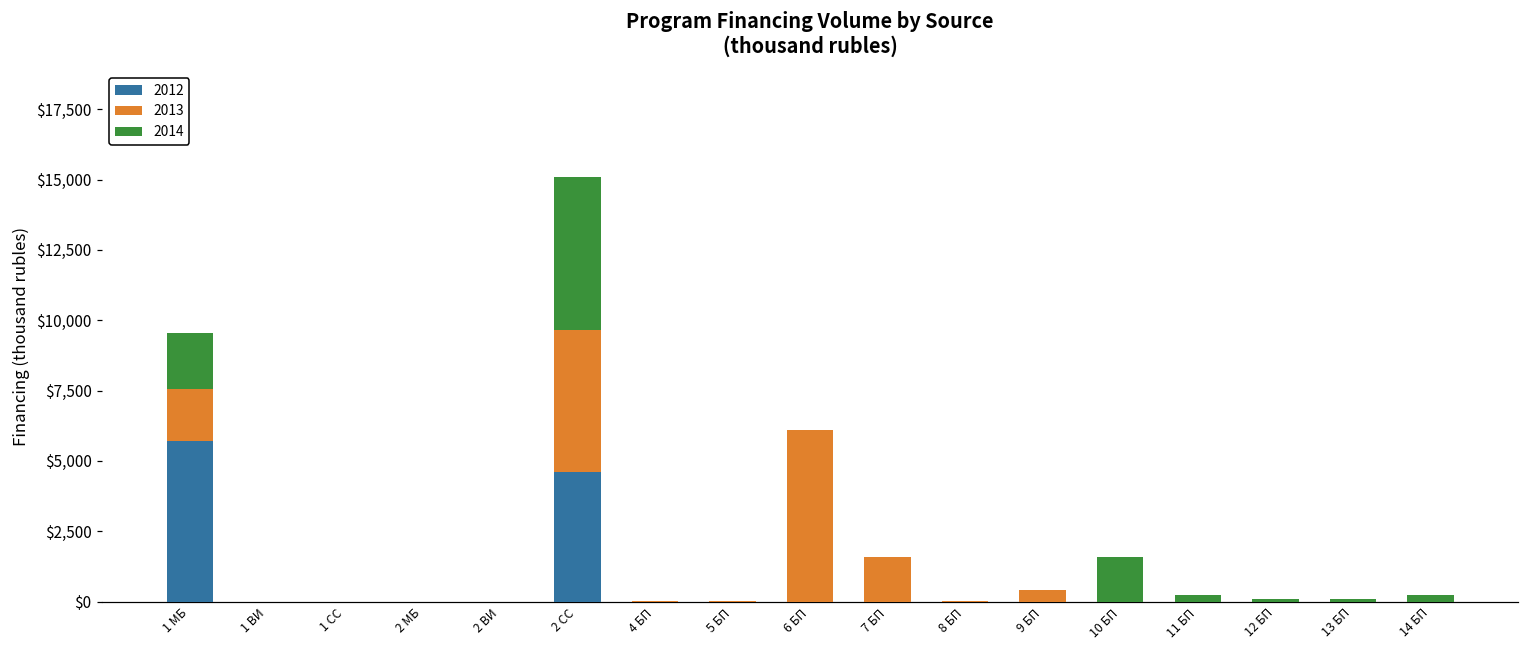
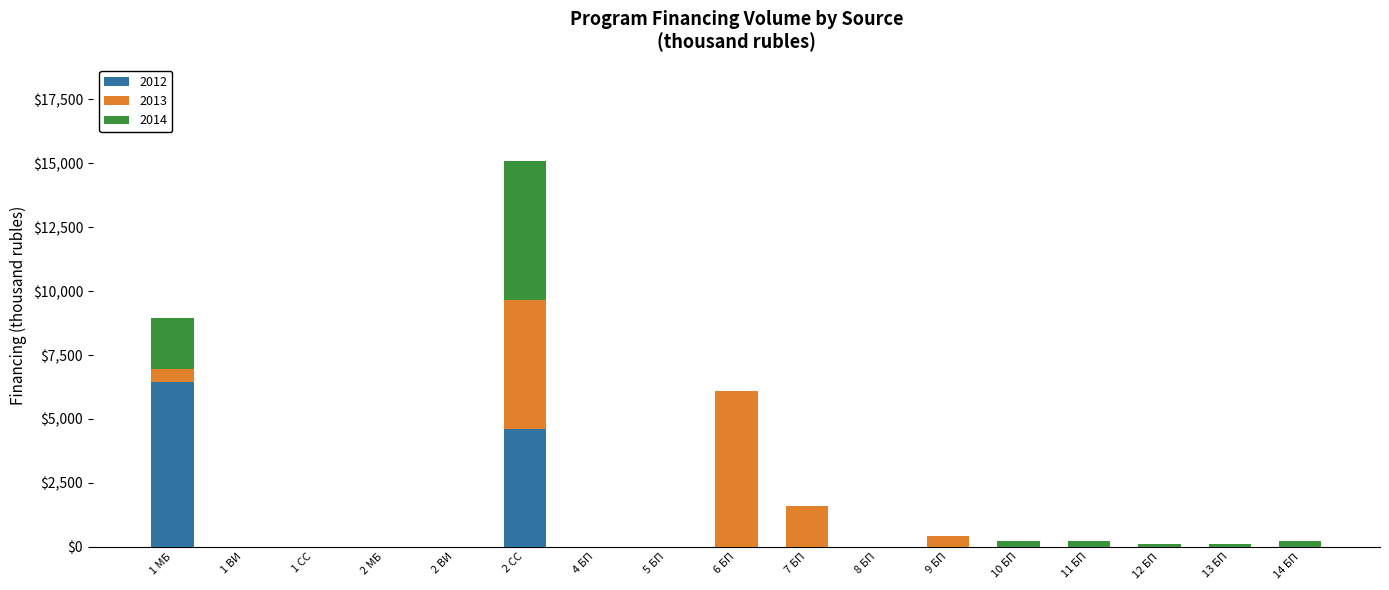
2012, 1 МБ: $5,700 -> $6,500
2013, 1 МБ: $1,800 -> $500
2014, 10 БП: $1,600 -> $200
